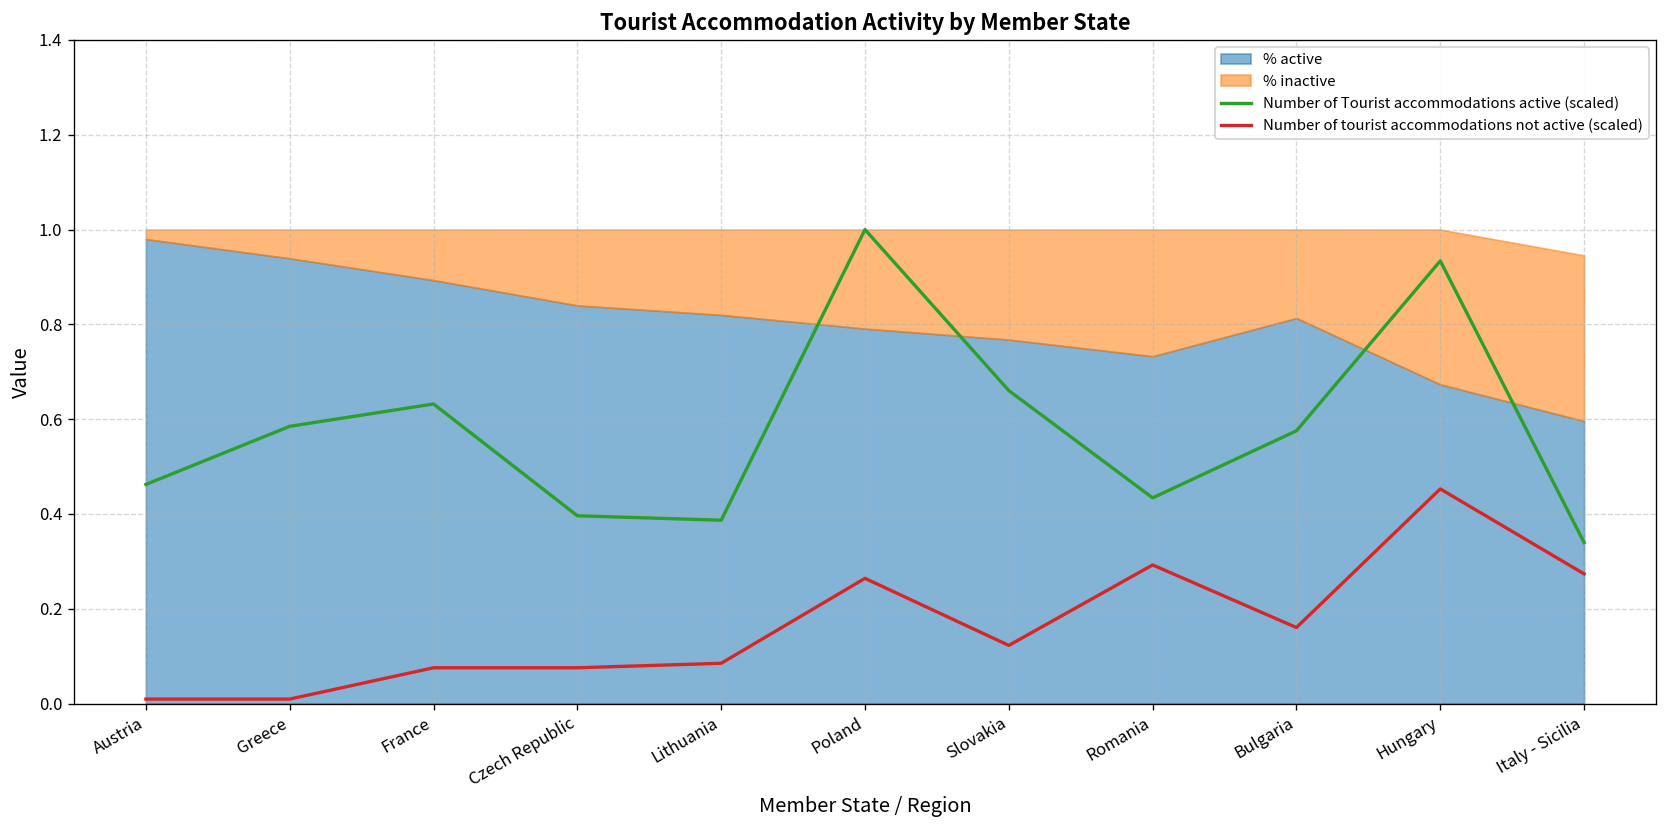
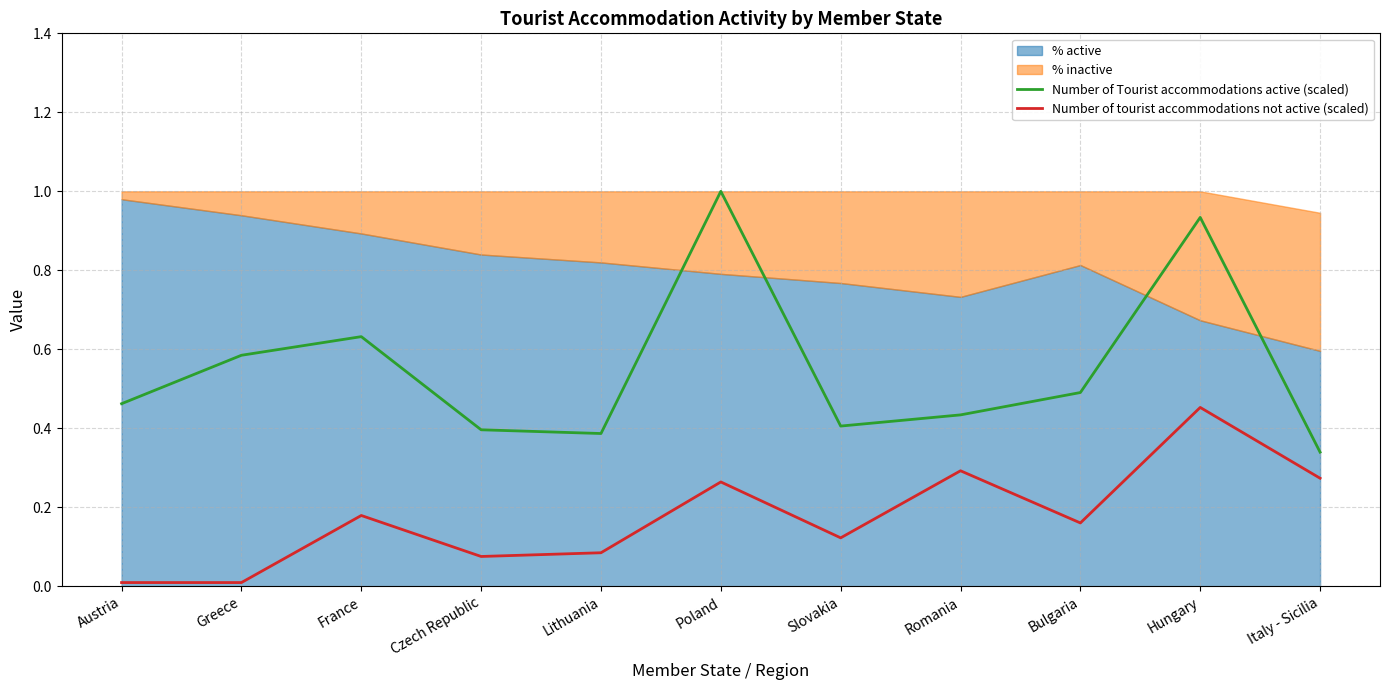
Number of tourist accommodations not active (scaled), France: 0.08 -> 0.18
Number of Tourist accommodations active (scaled), Slovakia: 0.66 -> 0.41
Number of Tourist accommodations active (scaled), Bulgaria: 0.58 -> 0.49
